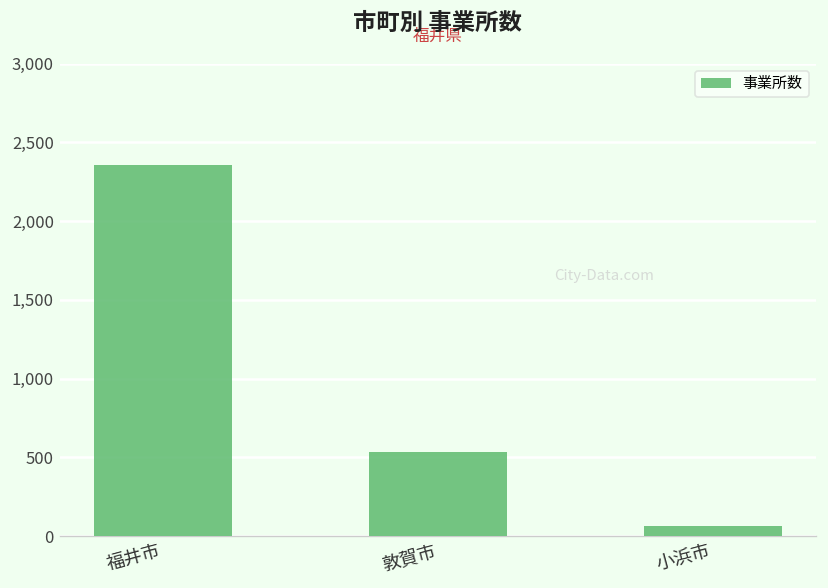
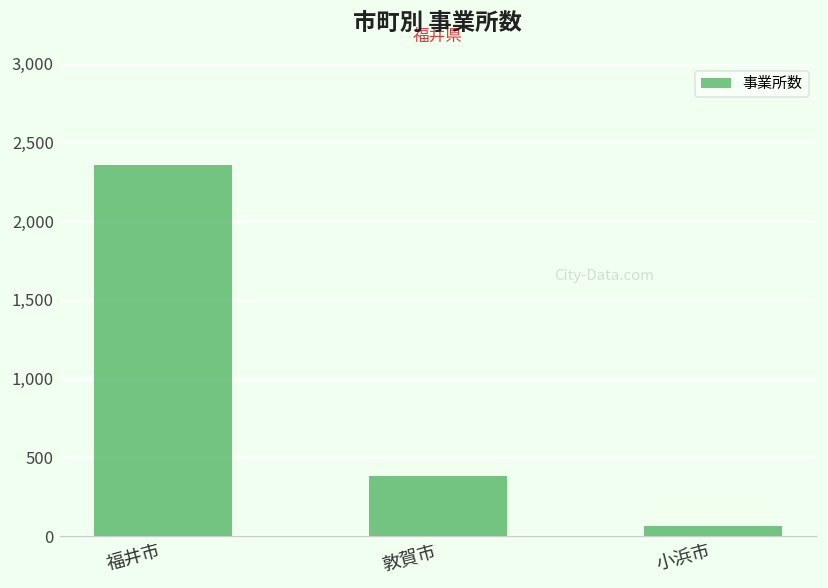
敦賀市: 540 -> 380
